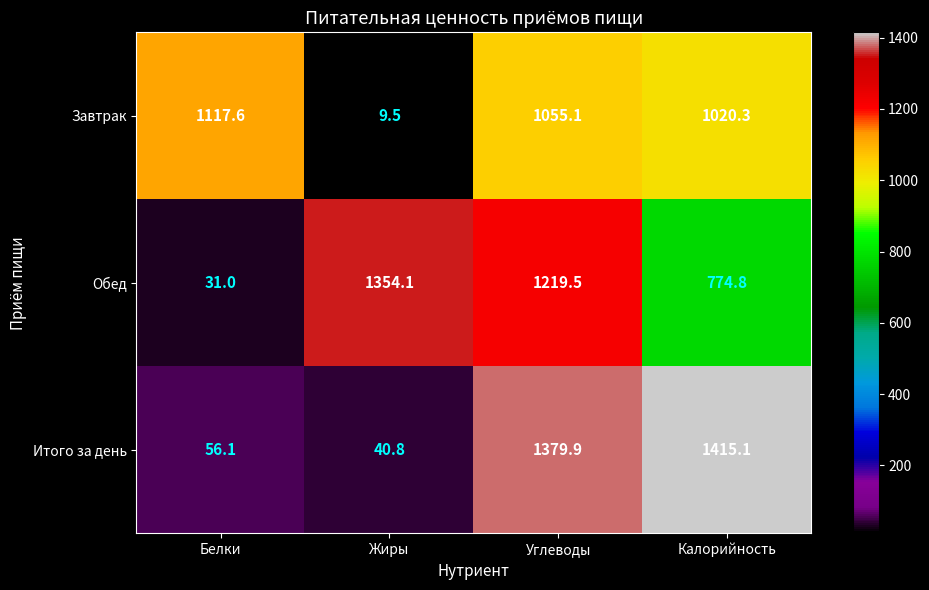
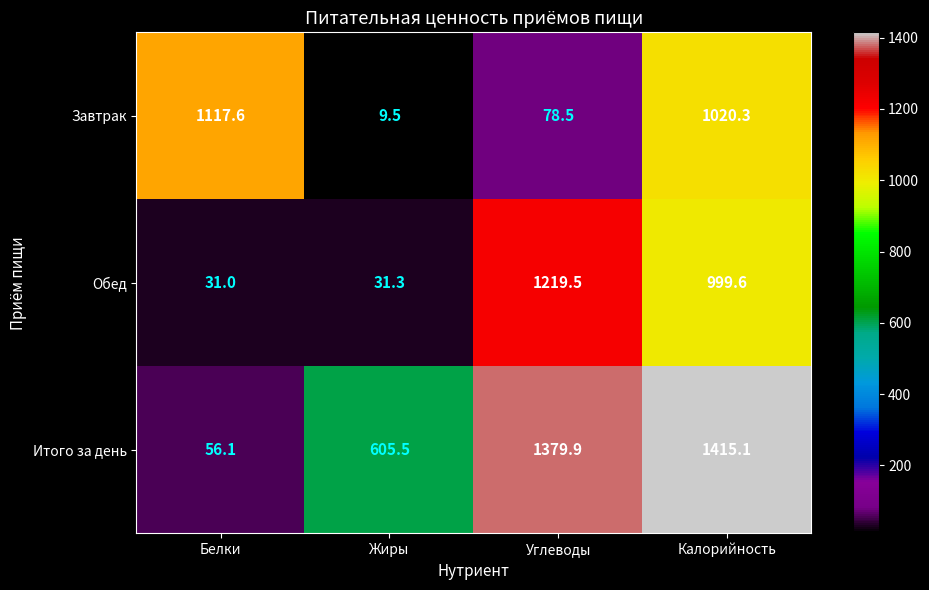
Завтрак, Углеводы: 1055.1 -> 78.5
Обед, Жиры: 1354.1 -> 31.3
Обед, Калорийность: 774.8 -> 999.6
Итого за день, Жиры: 40.8 -> 605.5
